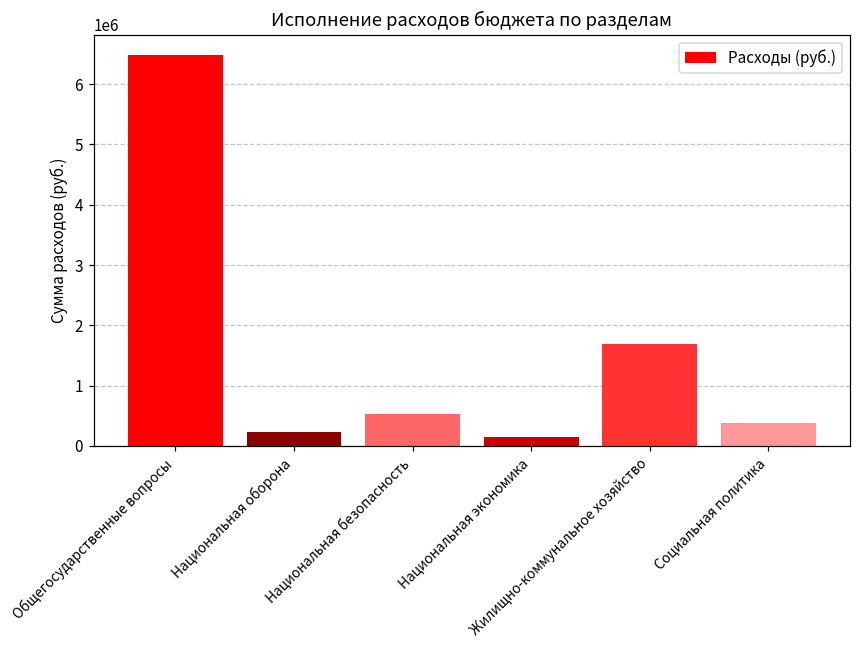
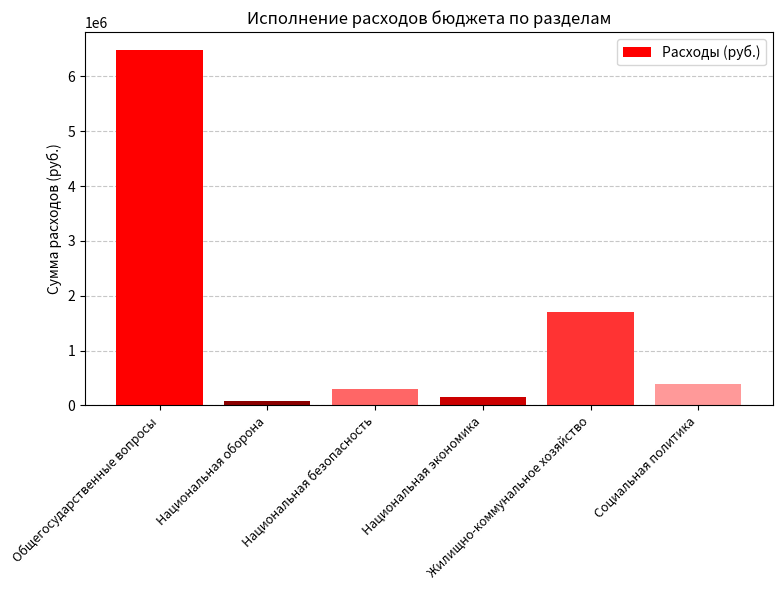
Национальная оборона: 200000 -> 100000
Национальная безопасность: 500000 -> 300000
